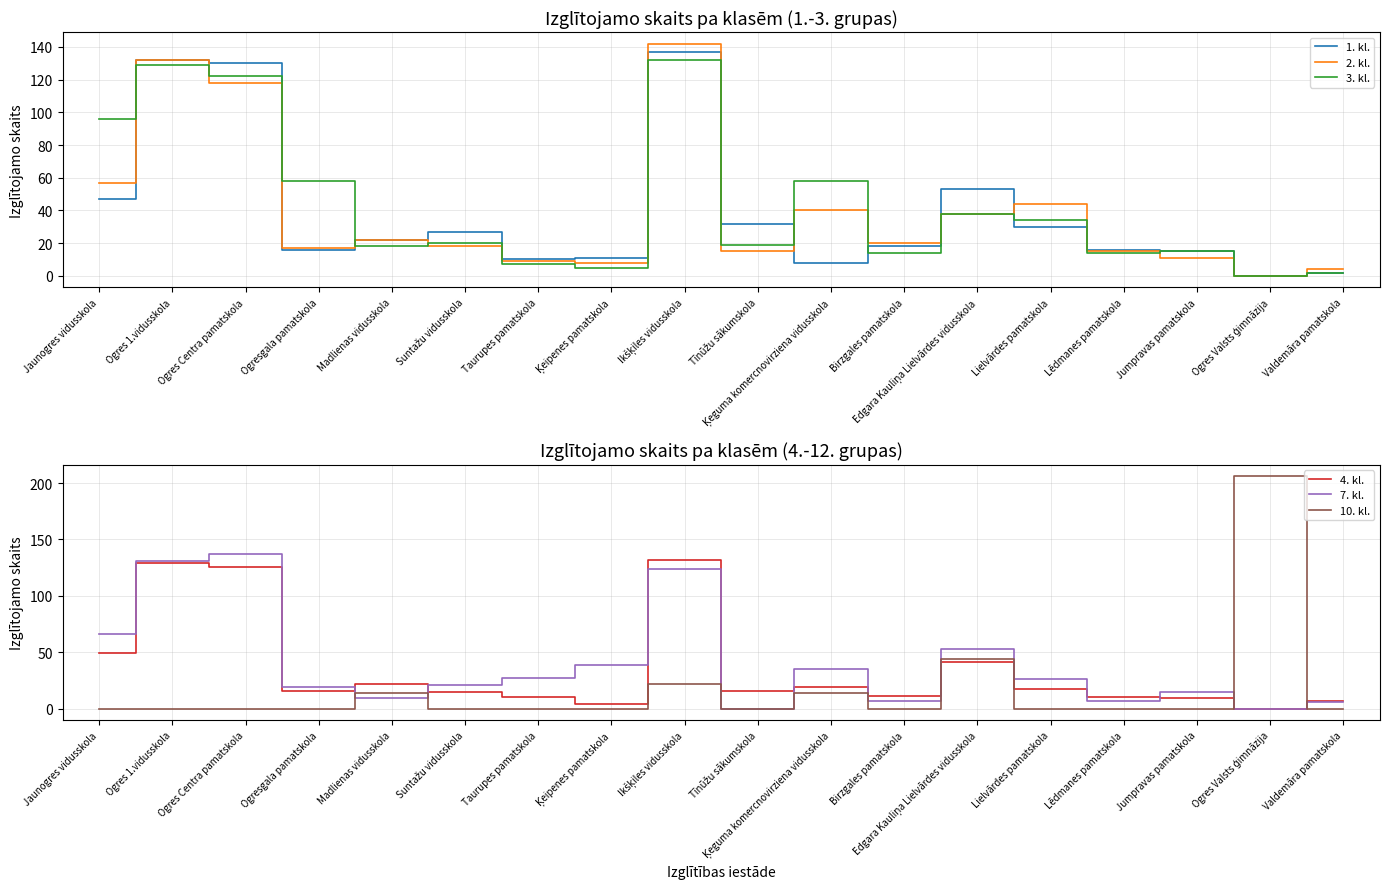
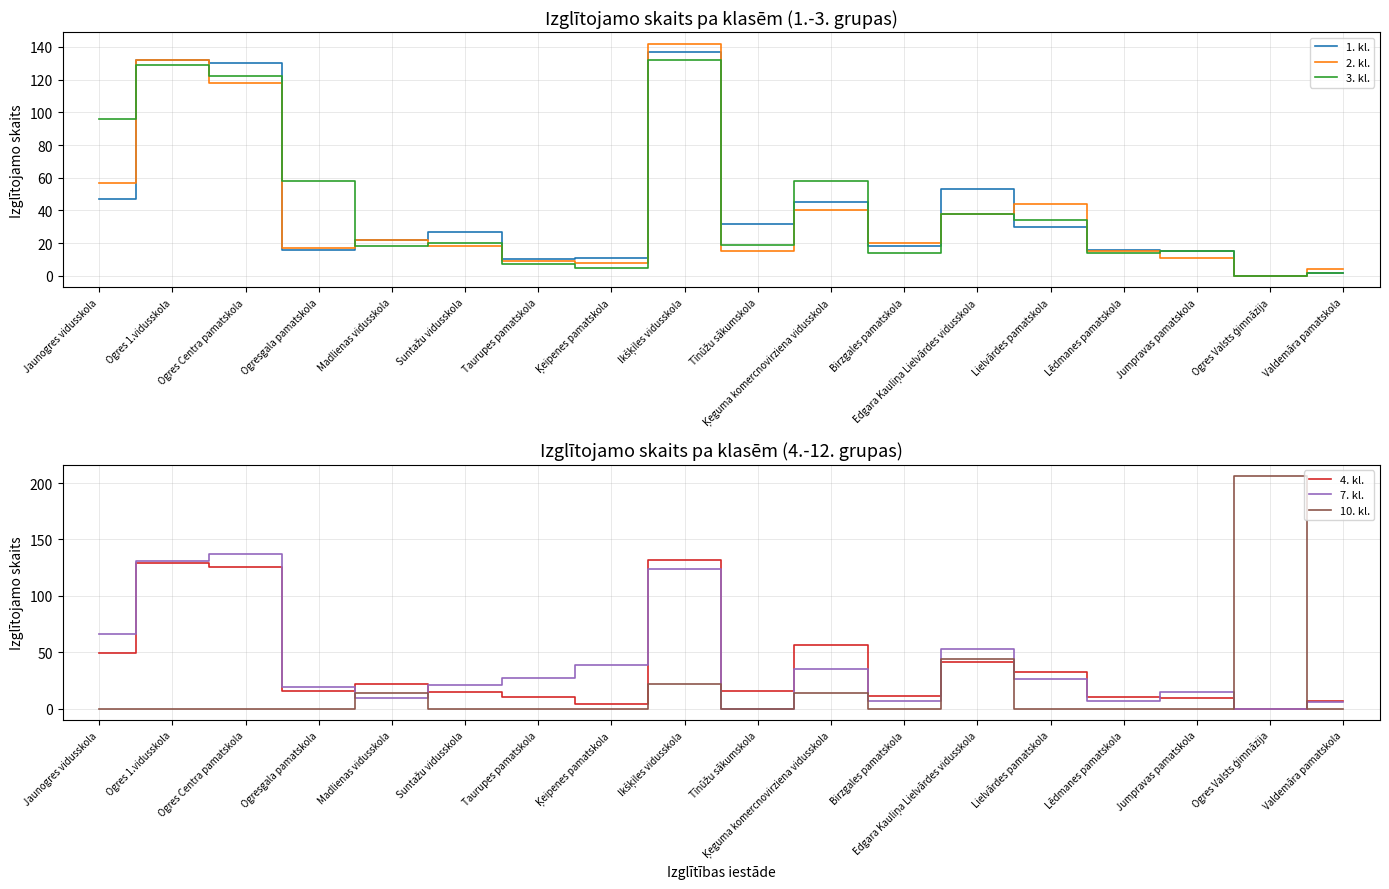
Izglītojamo skaits pa klasēm (1.-3. grupas), 1. kl., Ķeguma komercnovirziena vidusskola: 8 -> 45
Izglītojamo skaits pa klasēm (4.-12. grupas), 4. kl., Ķeguma komercnovirziena vidusskola: 19 -> 56
Izglītojamo skaits pa klasēm (4.-12. grupas), 4. kl., Lielvārdes pamatskola: 17 -> 32
